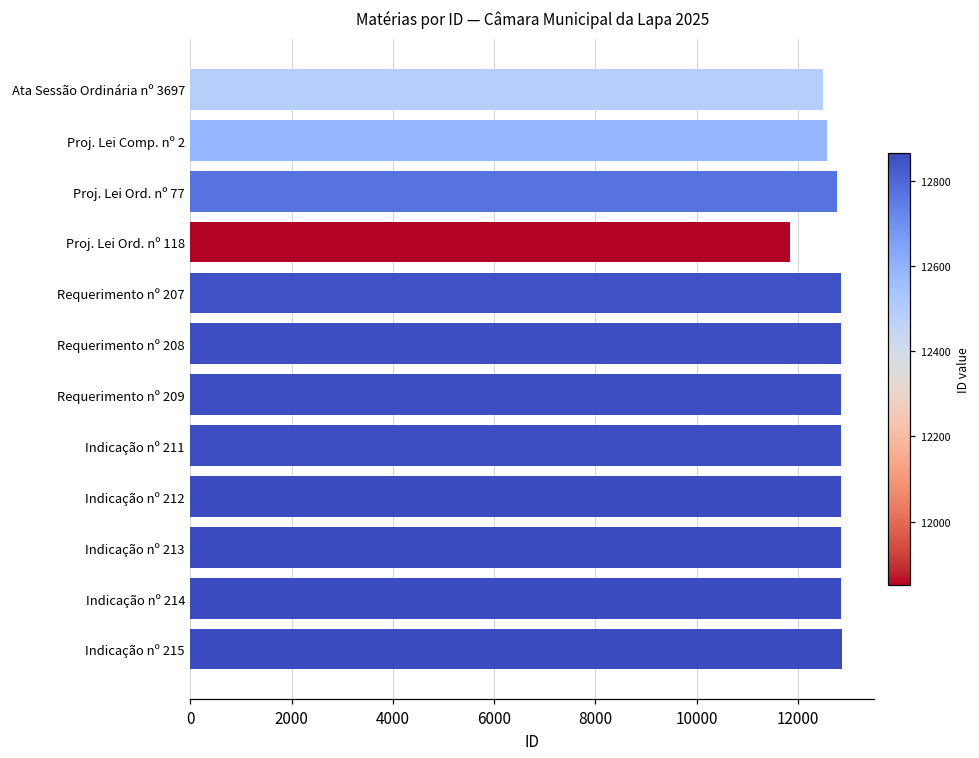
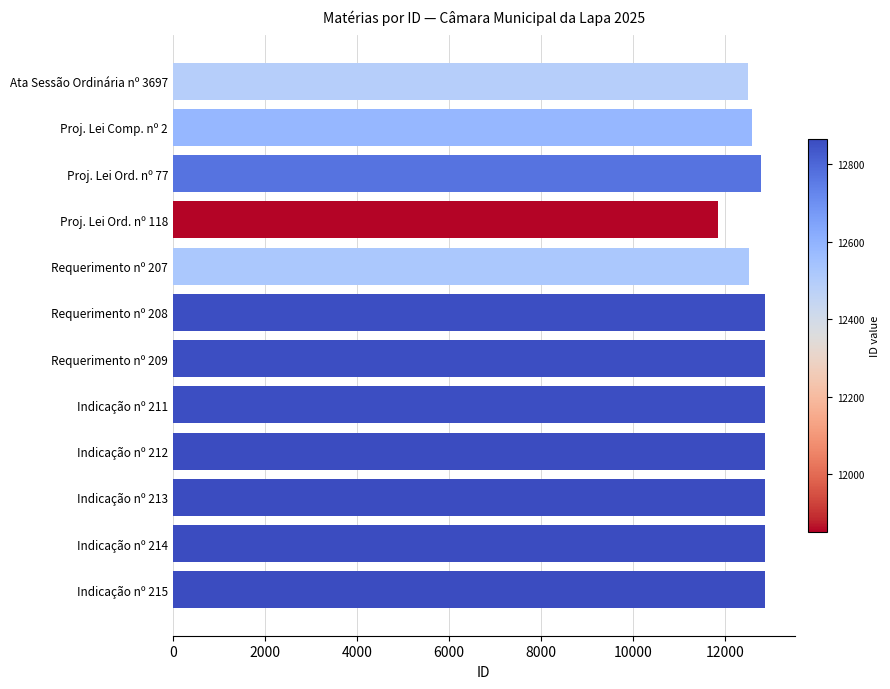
Requerimento nº 207: 12900 -> 12500
